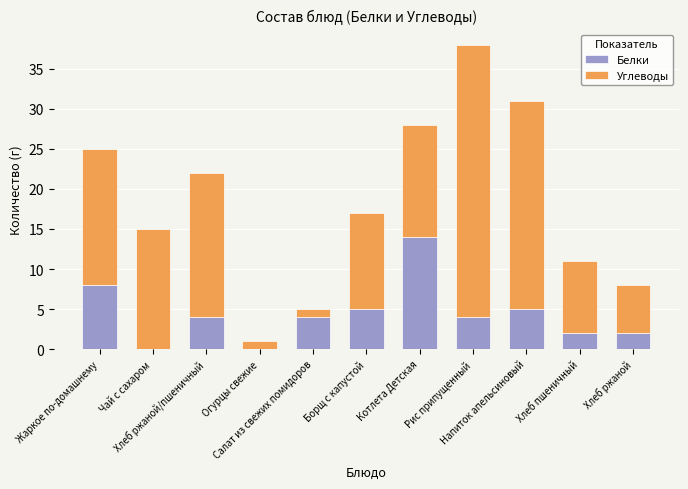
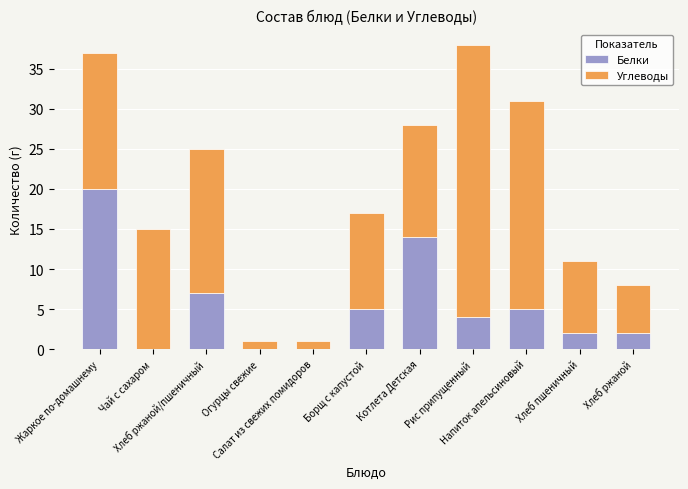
Белки, Жаркое по-домашнему: 8 -> 20
Белки, Хлеб ржаной/пшеничный: 4 -> 7
Белки, Салат из свежих помидоров: 4 -> 0
